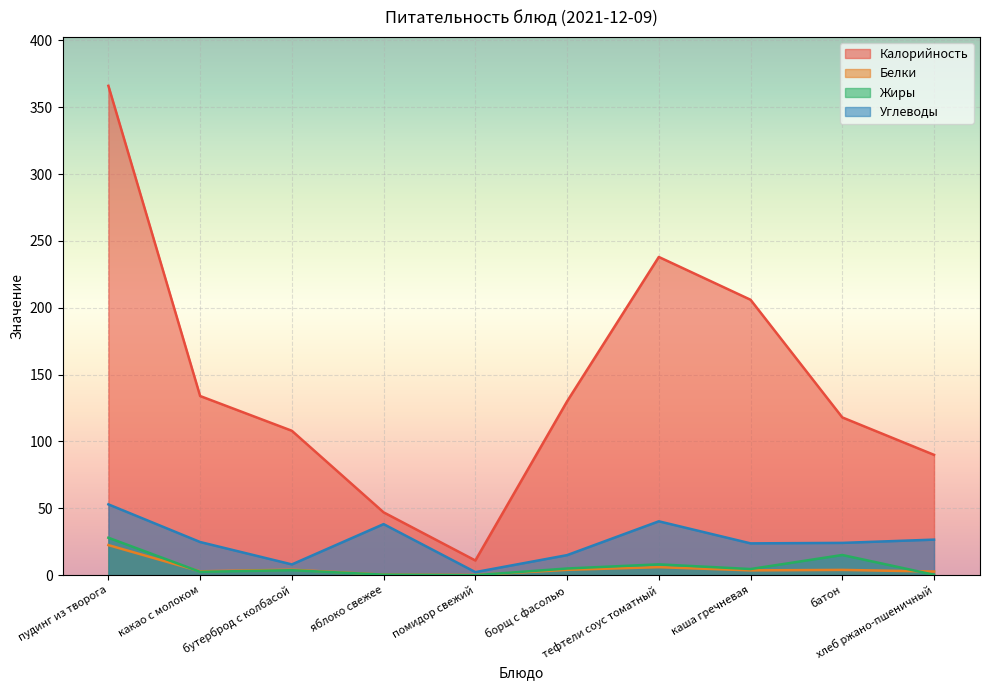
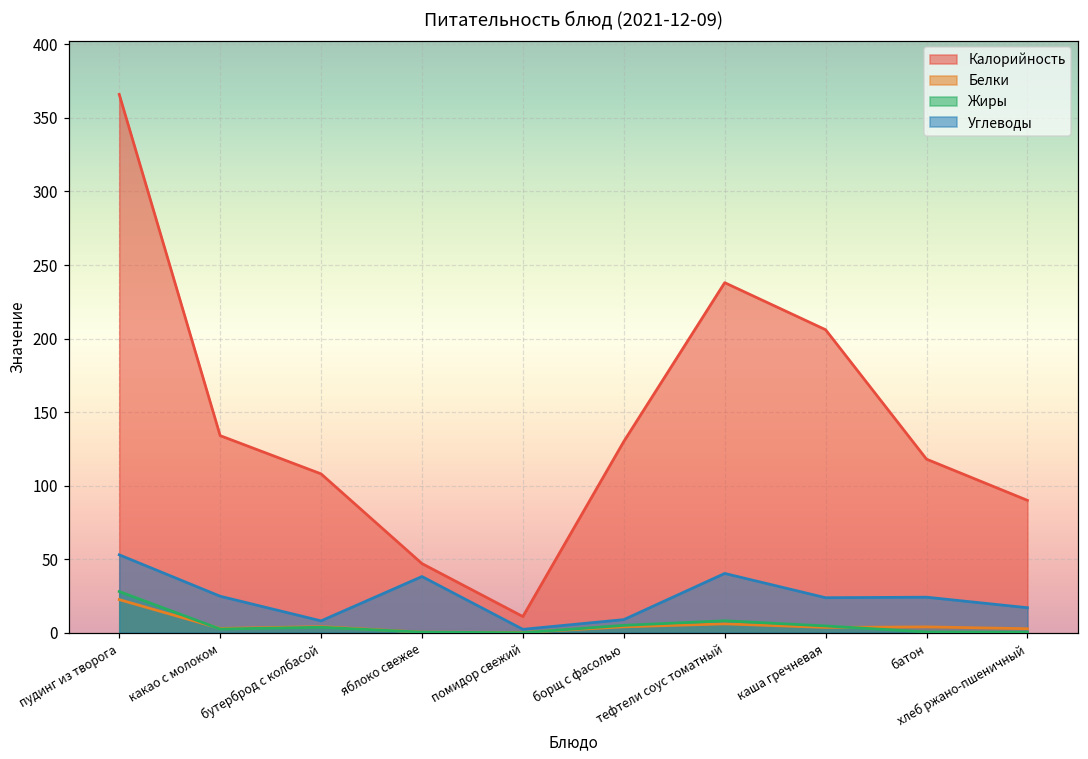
Углеводы, борщ с фасолью: 15 -> 9
Жиры, батон: 15 -> 1
Углеводы, хлеб ржано-пшеничный: 27 -> 17
